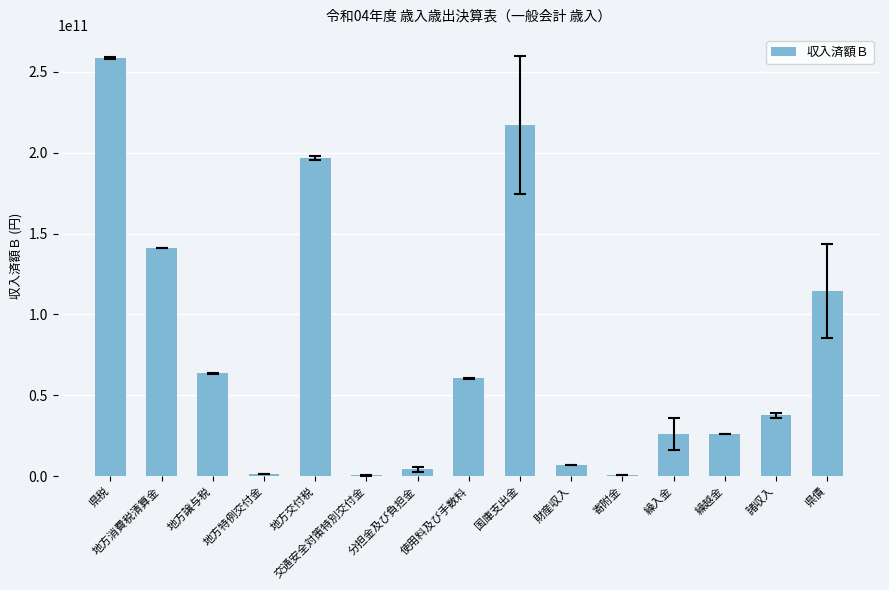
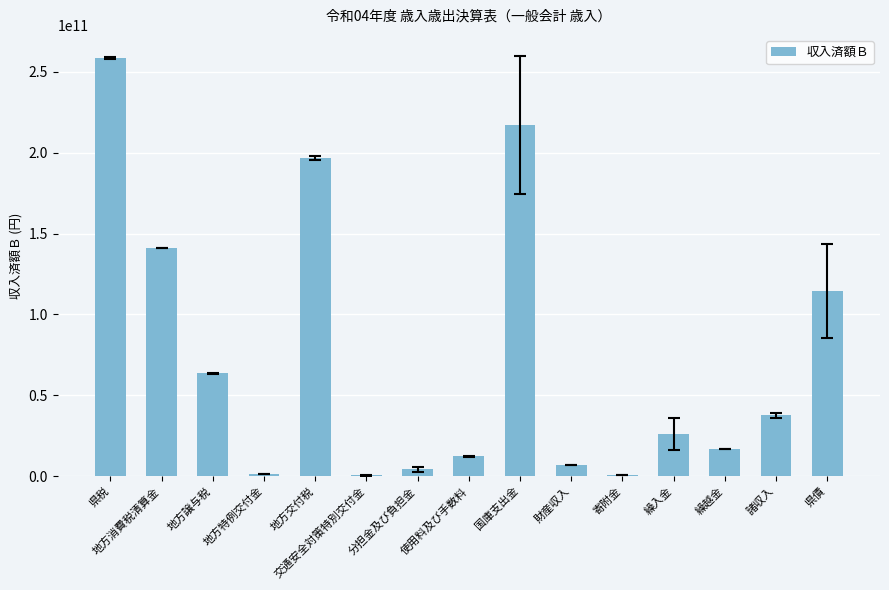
収入済額Ｂ, 使用料及び手数料: 60000000000 -> 12000000000
収入済額Ｂ, 繰越金: 26000000000 -> 16000000000
